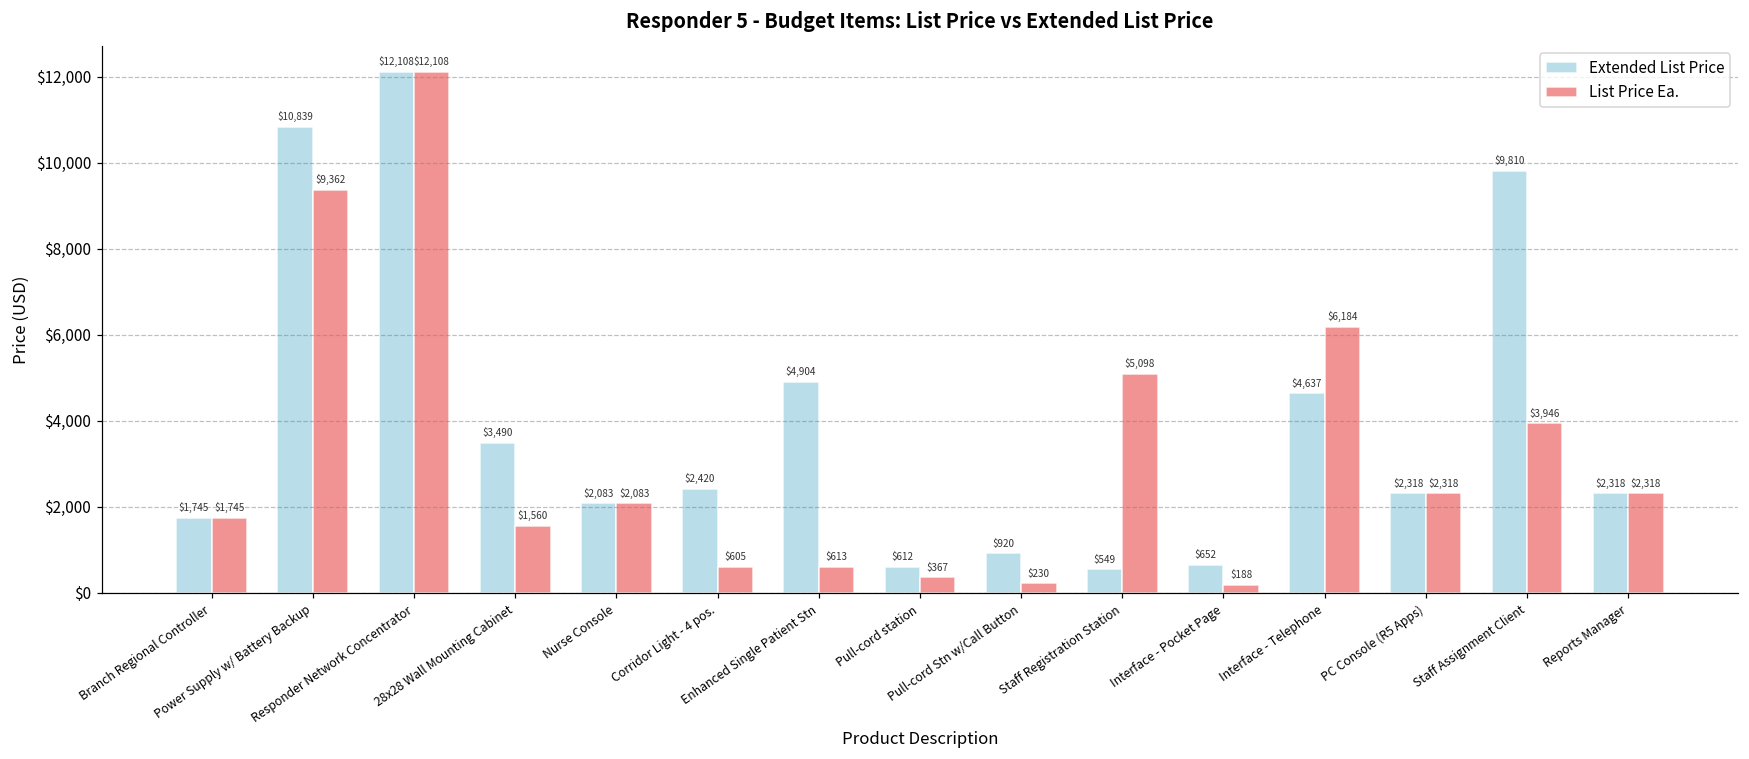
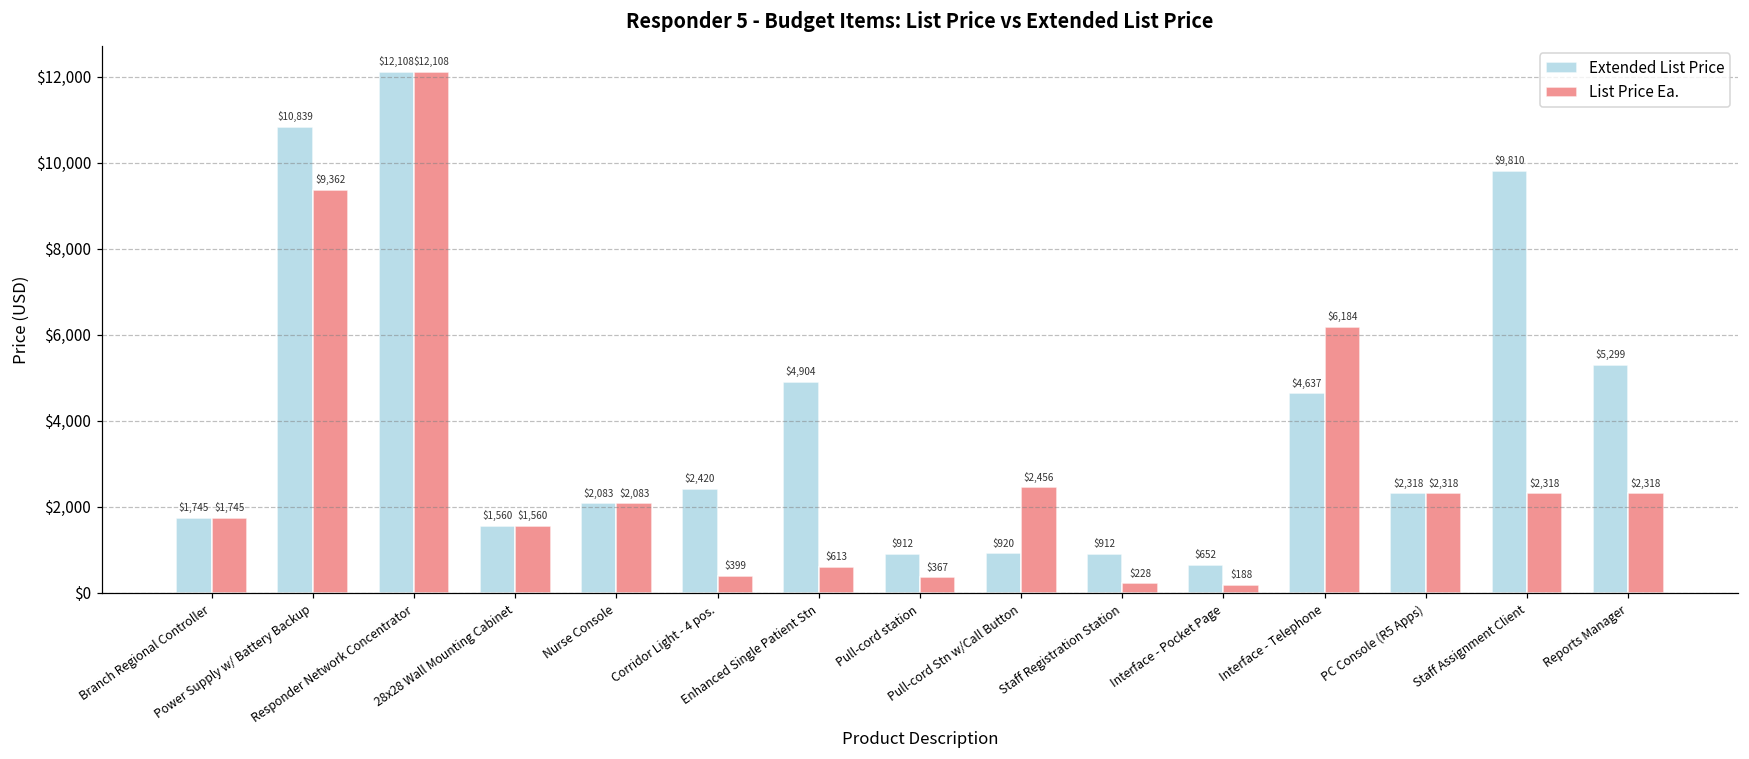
Extended List Price, 28x28 Wall Mounting Cabinet: $3,490 -> $1,560
List Price Ea., Corridor Light - 4 pos.: $605 -> $399
Extended List Price, Pull-cord station: $612 -> $912
List Price Ea., Pull-cord Stn w/Call Button: $230 -> $2,456
Extended List Price, Staff Registration Station: $549 -> $912
List Price Ea., Staff Registration Station: $5,098 -> $228
List Price Ea., Staff Assignment Client: $3,946 -> $2,318
Extended List Price, Reports Manager: $2,318 -> $5,299
